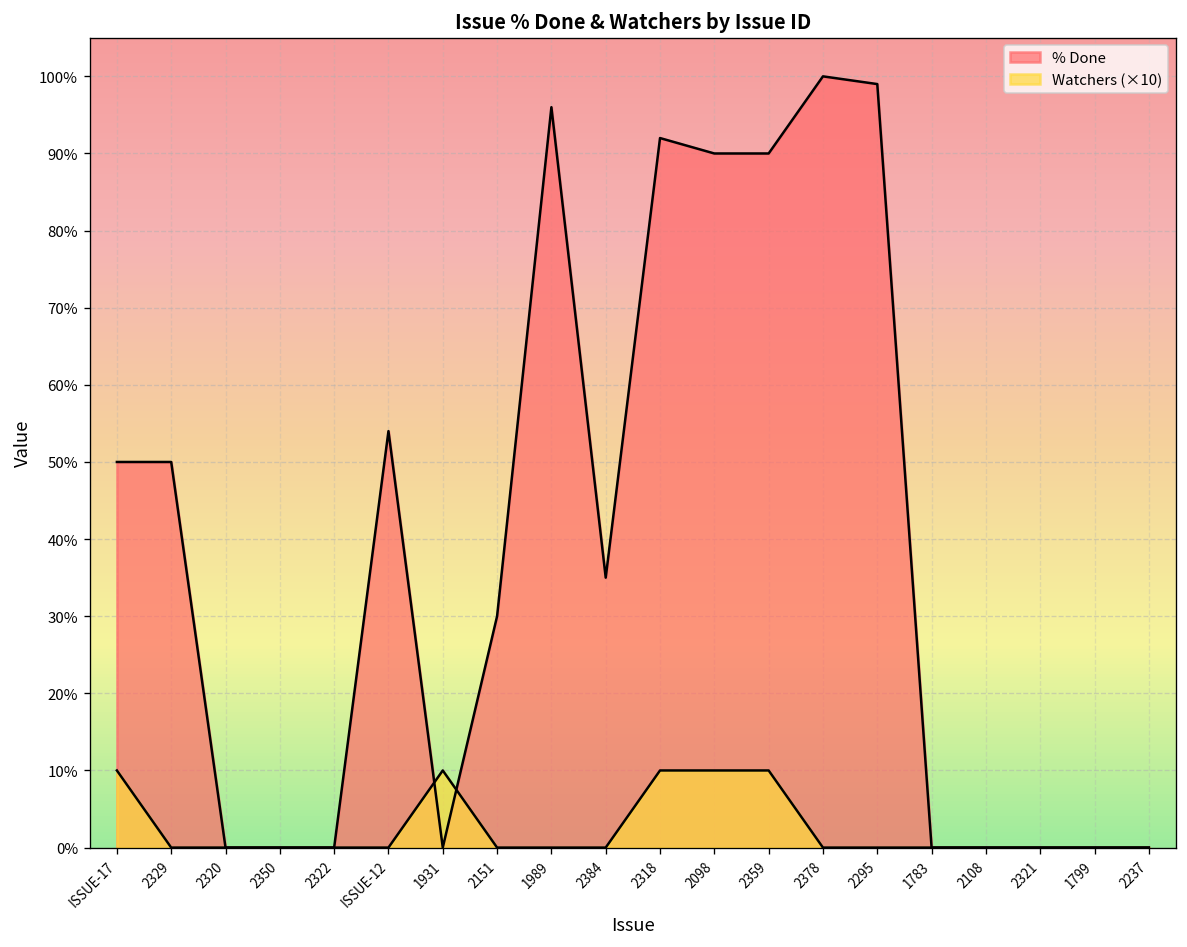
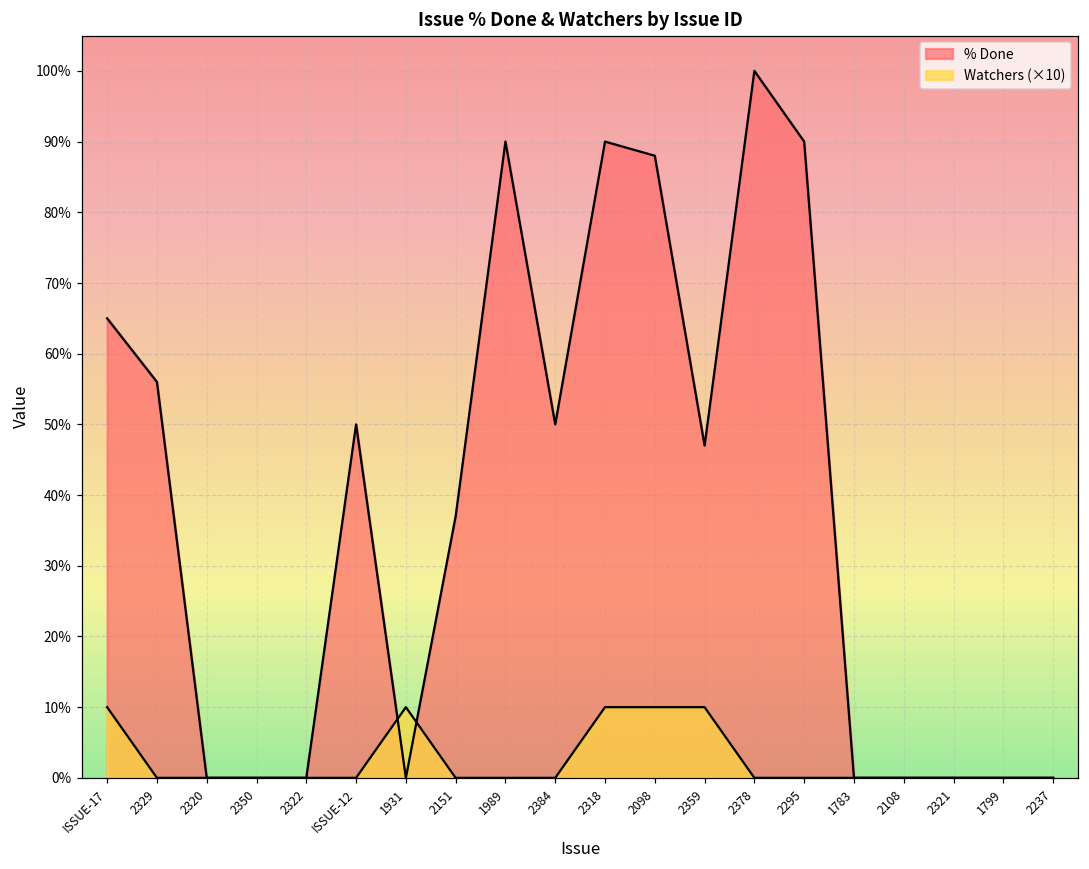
% Done, ISSUE-17: 50% -> 65%
% Done, 2329: 50% -> 56%
% Done, ISSUE-12: 54% -> 50%
% Done, 2151: 30% -> 37%
% Done, 1989: 96% -> 90%
% Done, 2384: 35% -> 50%
% Done, 2318: 92% -> 90%
% Done, 2098: 90% -> 88%
% Done, 2359: 90% -> 47%
% Done, 2295: 99% -> 90%
